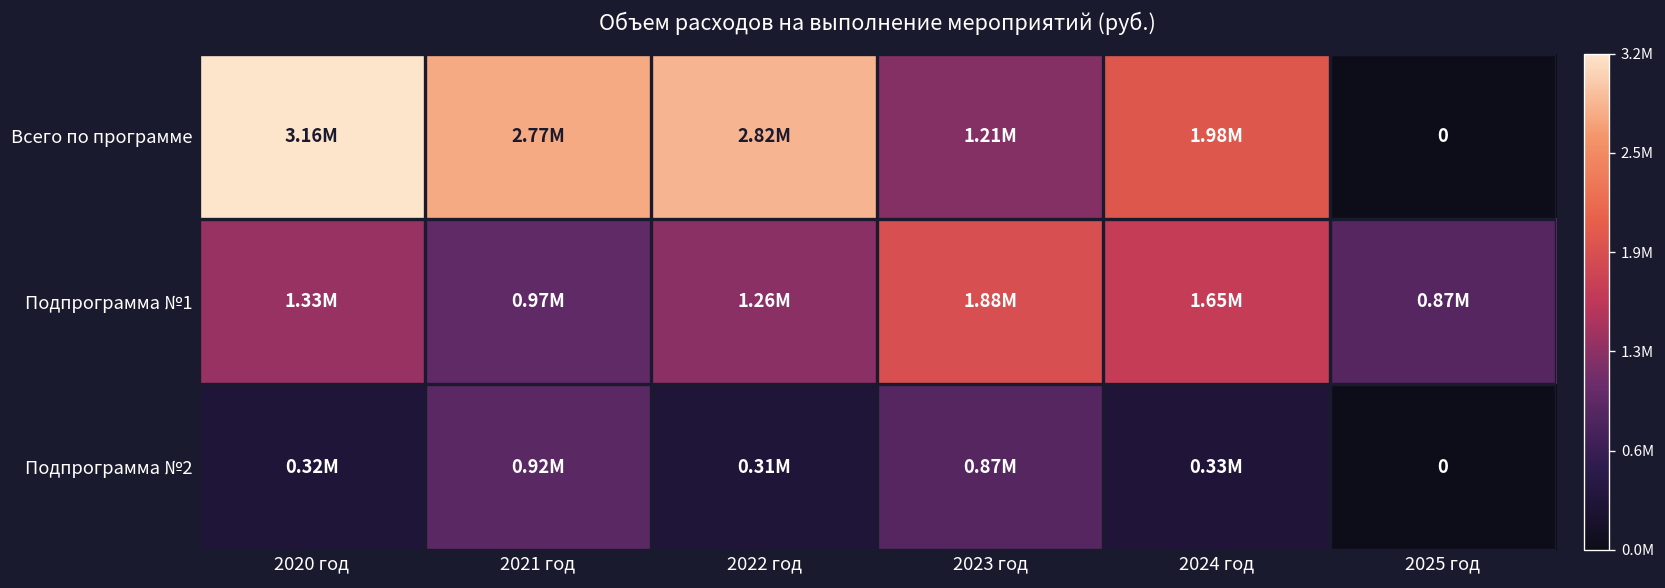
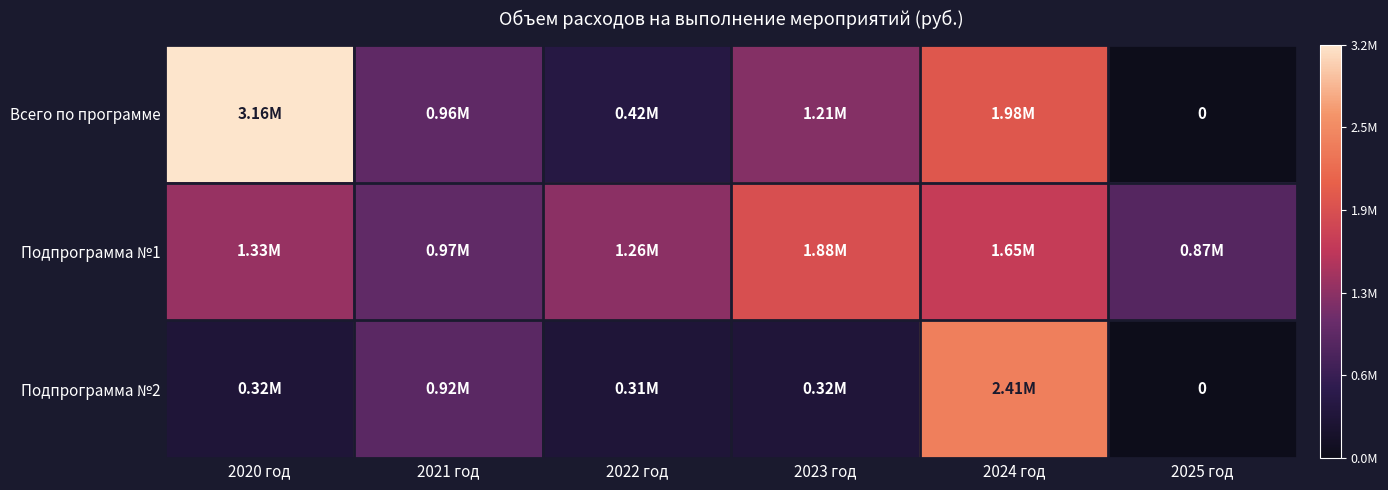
Всего по программе, 2021 год: 2.77M -> 0.96M
Всего по программе, 2022 год: 2.82M -> 0.42M
Подпрограмма №2, 2023 год: 0.87M -> 0.32M
Подпрограмма №2, 2024 год: 0.33M -> 2.41M
